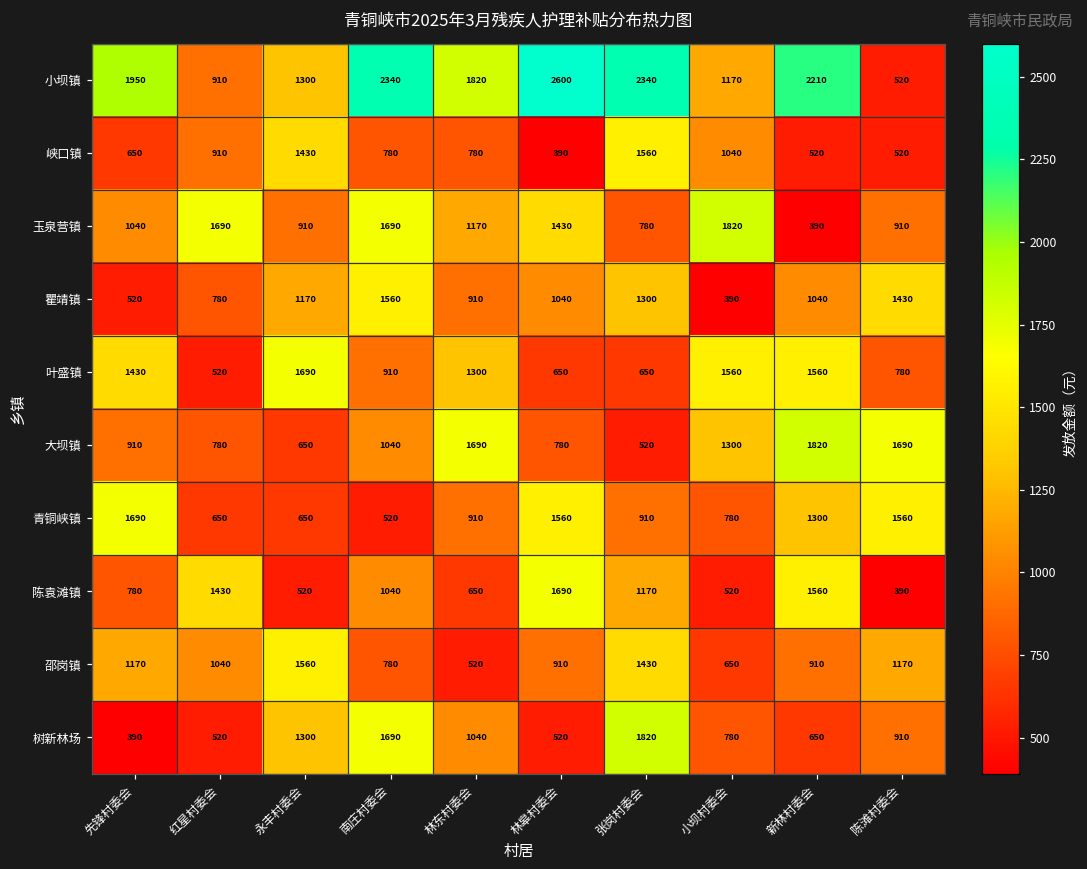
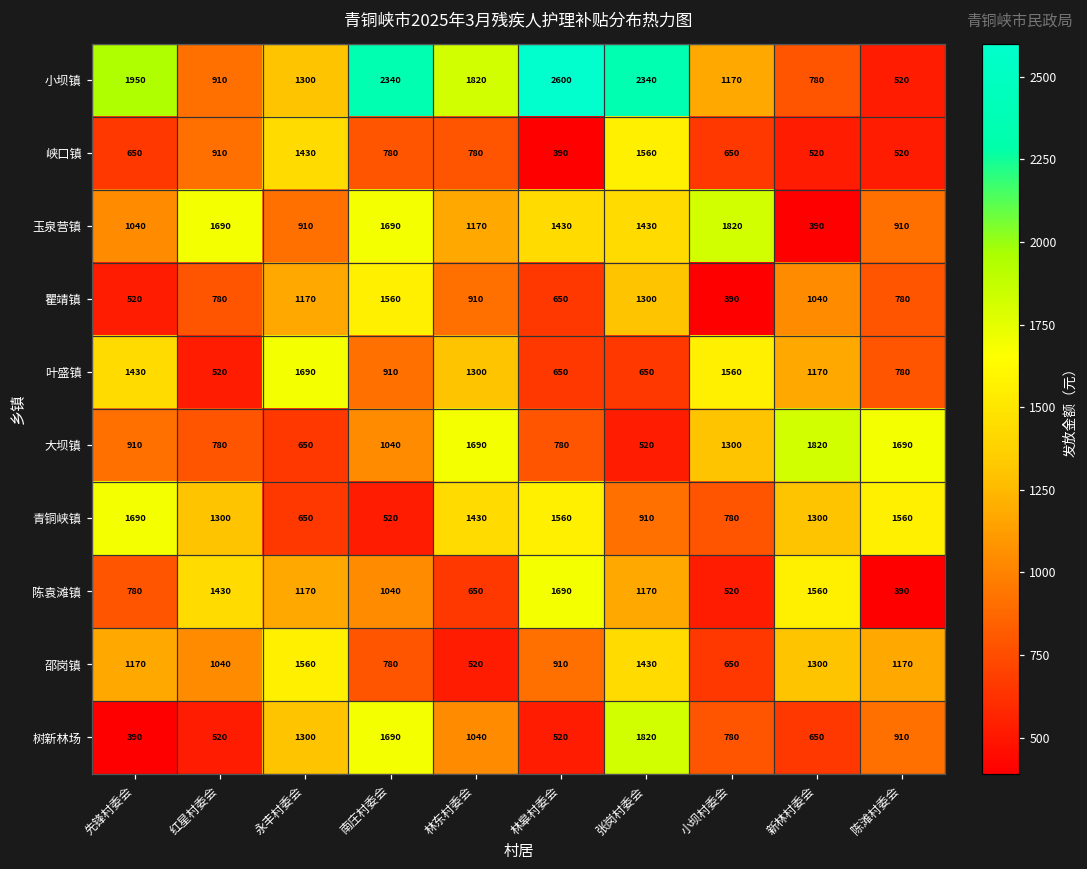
小坝镇, 新林村委会: 2210 -> 780
峡口镇, 小坝村委会: 1040 -> 650
玉泉营镇, 张岗村委会: 780 -> 1430
瞿靖镇, 林皋村委会: 1040 -> 650
瞿靖镇, 陈滩村委会: 1430 -> 780
叶盛镇, 新林村委会: 1560 -> 1170
青铜峡镇, 红星村委会: 650 -> 1300
青铜峡镇, 林东村委会: 910 -> 1430
陈袁滩镇, 永丰村委会: 520 -> 1170
邵岗镇, 新林村委会: 910 -> 1300
